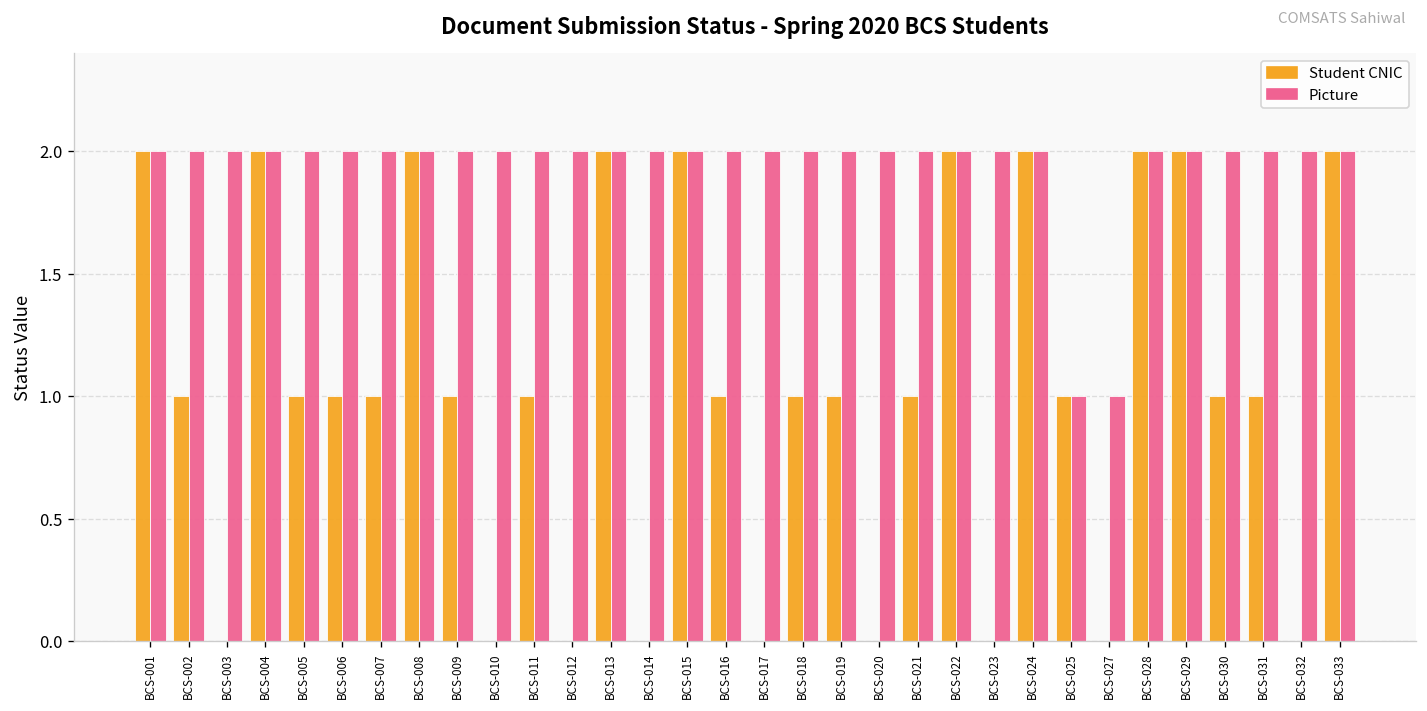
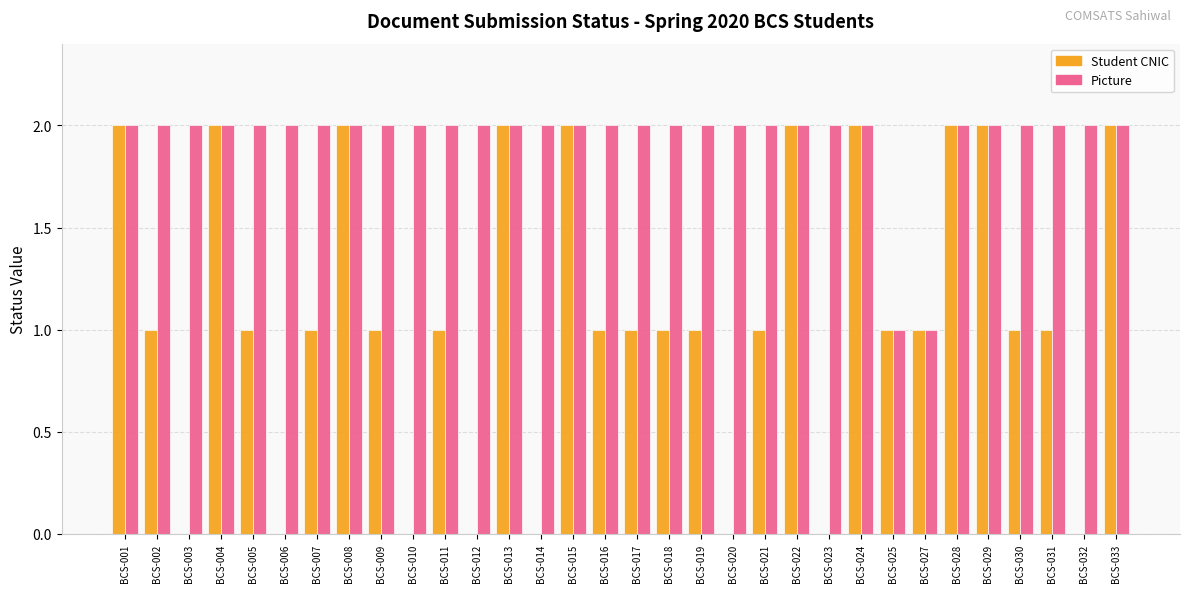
Student CNIC, BCS-006: 1 -> 0
Student CNIC, BCS-017: 0 -> 1
Student CNIC, BCS-027: 0 -> 1
